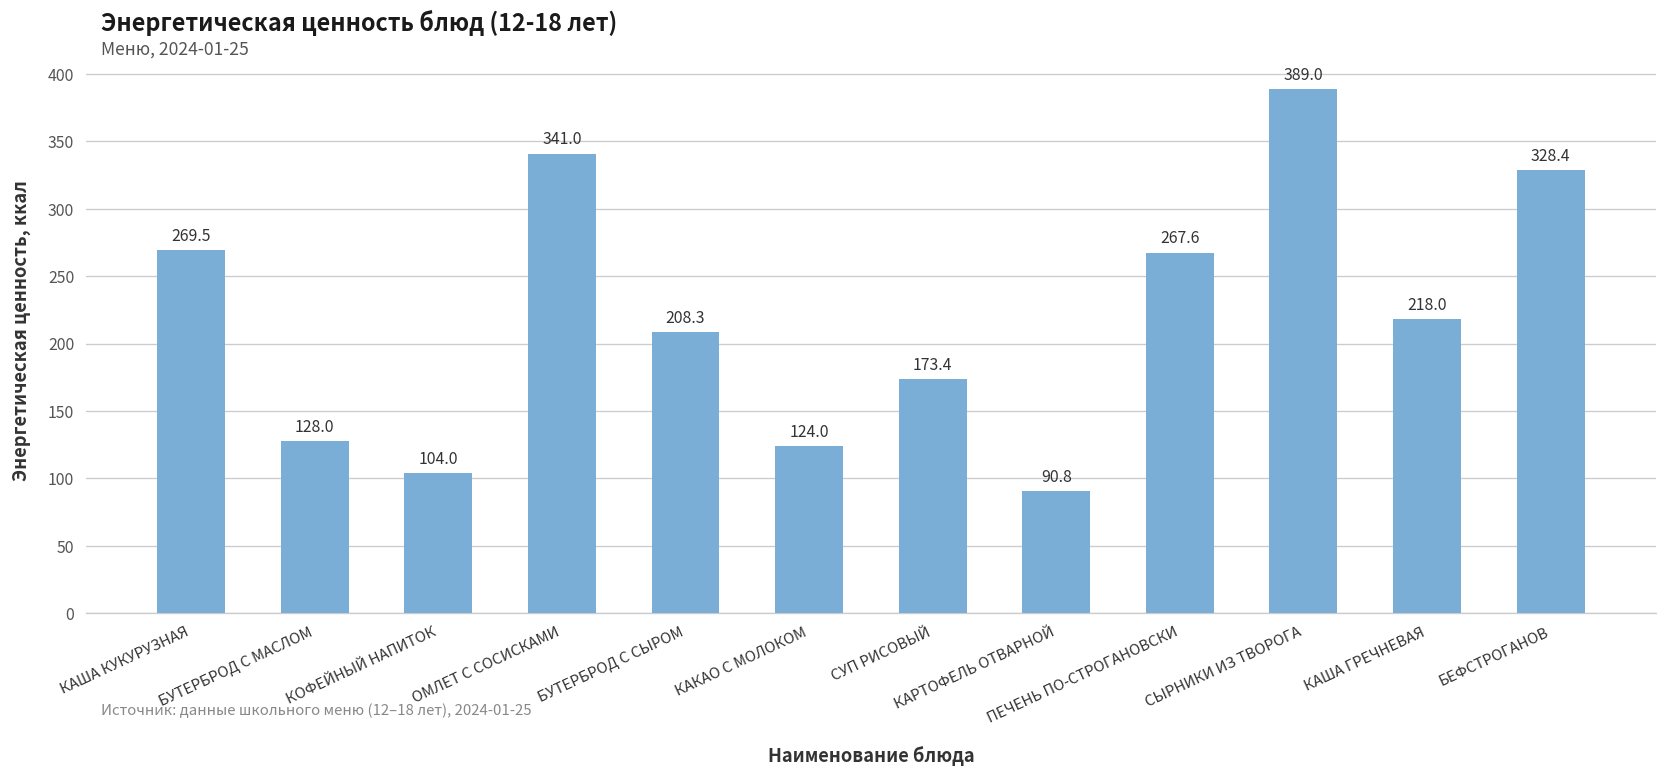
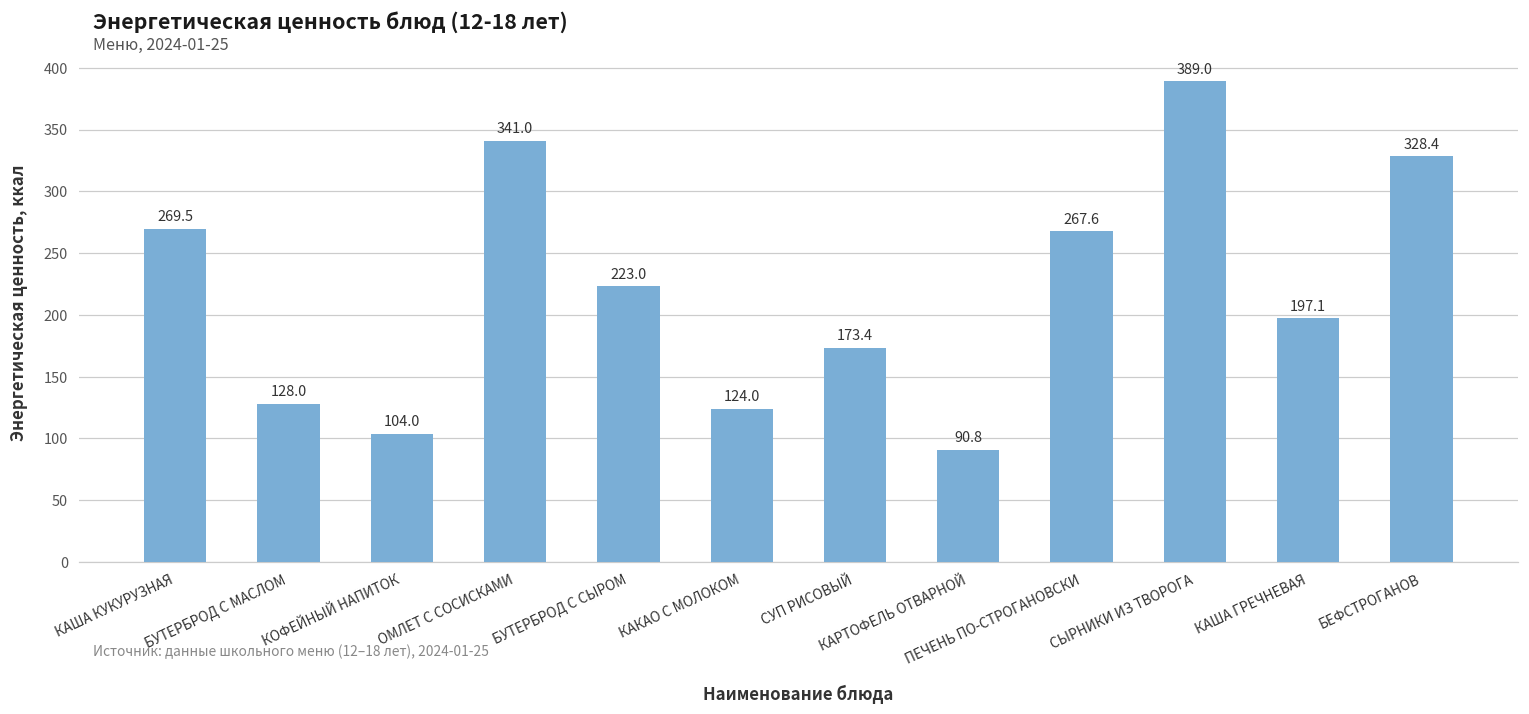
БУТЕРБРОД С СЫРОМ: 208.3 -> 223.0
КАША ГРЕЧНЕВАЯ: 218.0 -> 197.1
